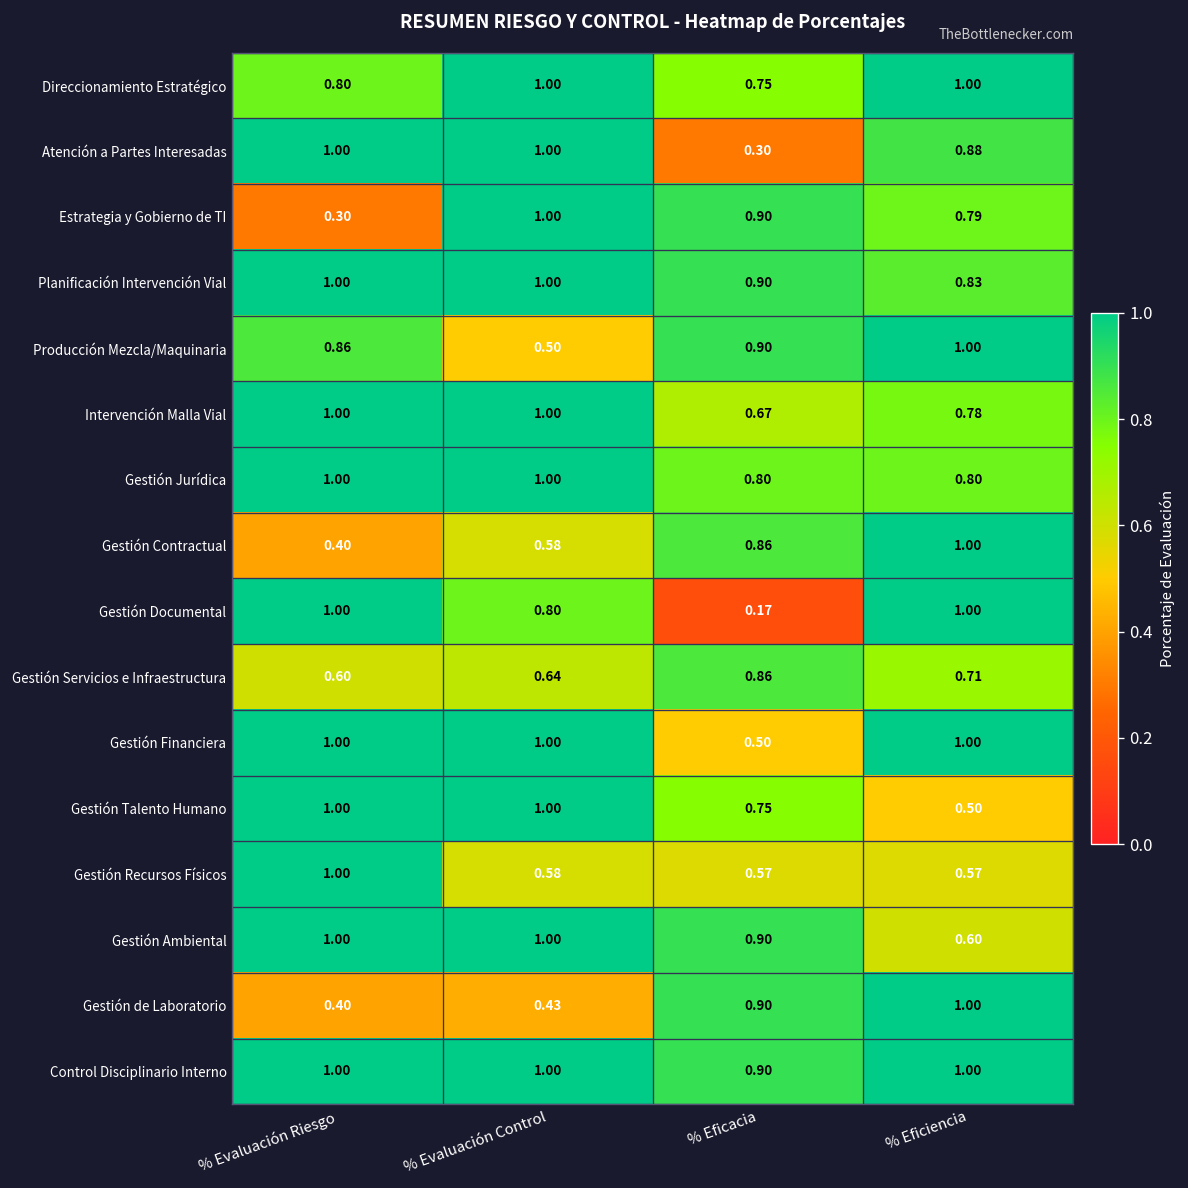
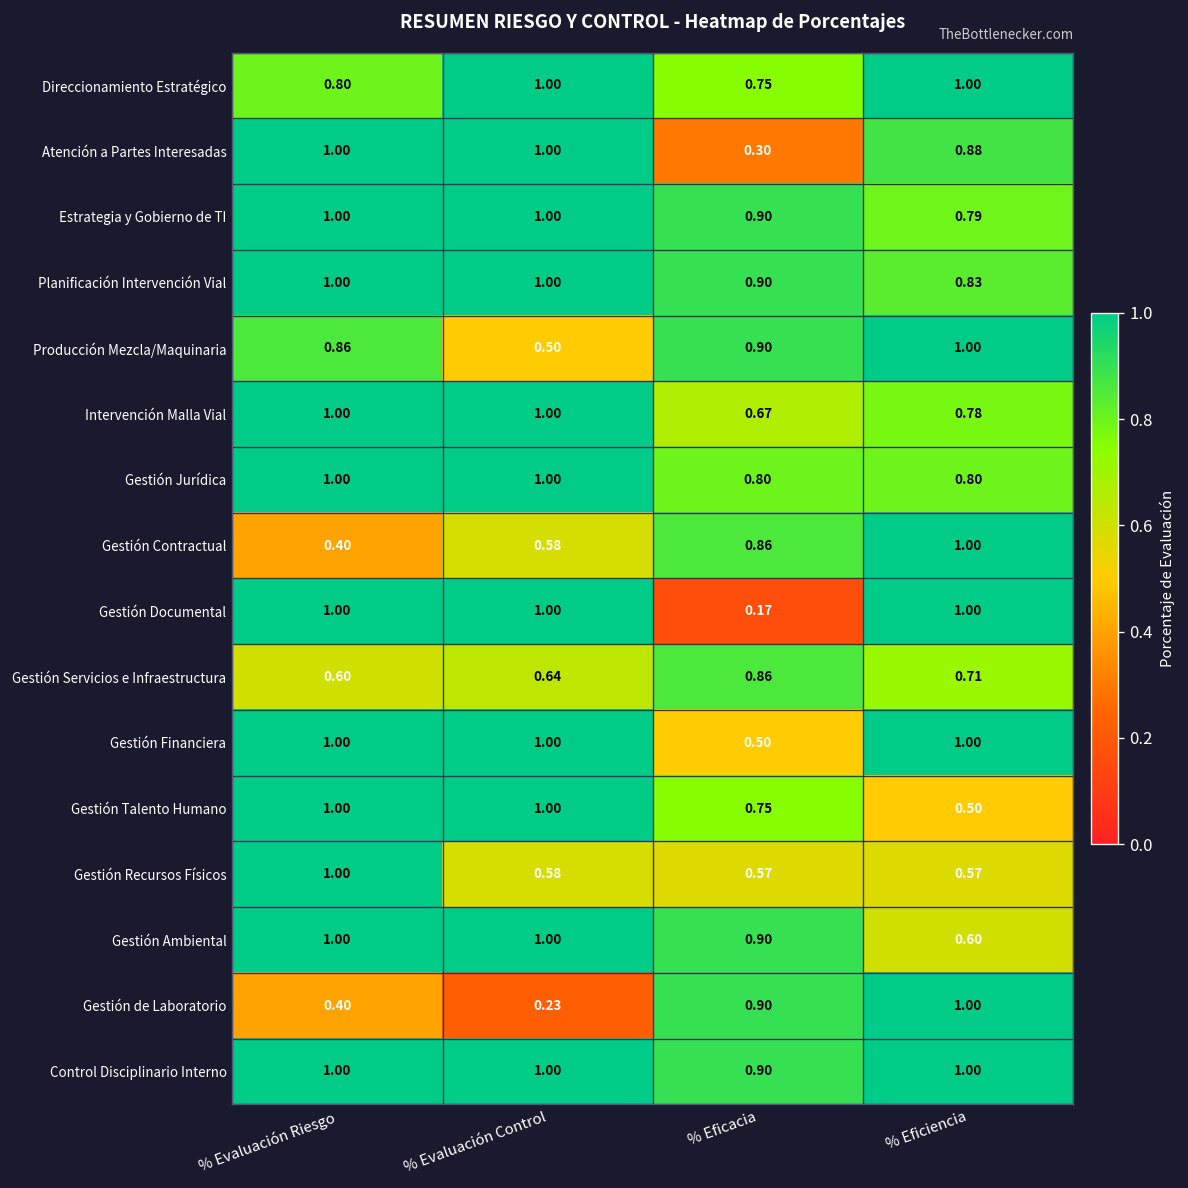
Estrategia y Gobierno de TI, % Evaluación Riesgo: 0.30 -> 1.00
Gestión Documental, % Evaluación Control: 0.80 -> 1.00
Gestión de Laboratorio, % Evaluación Control: 0.43 -> 0.23
